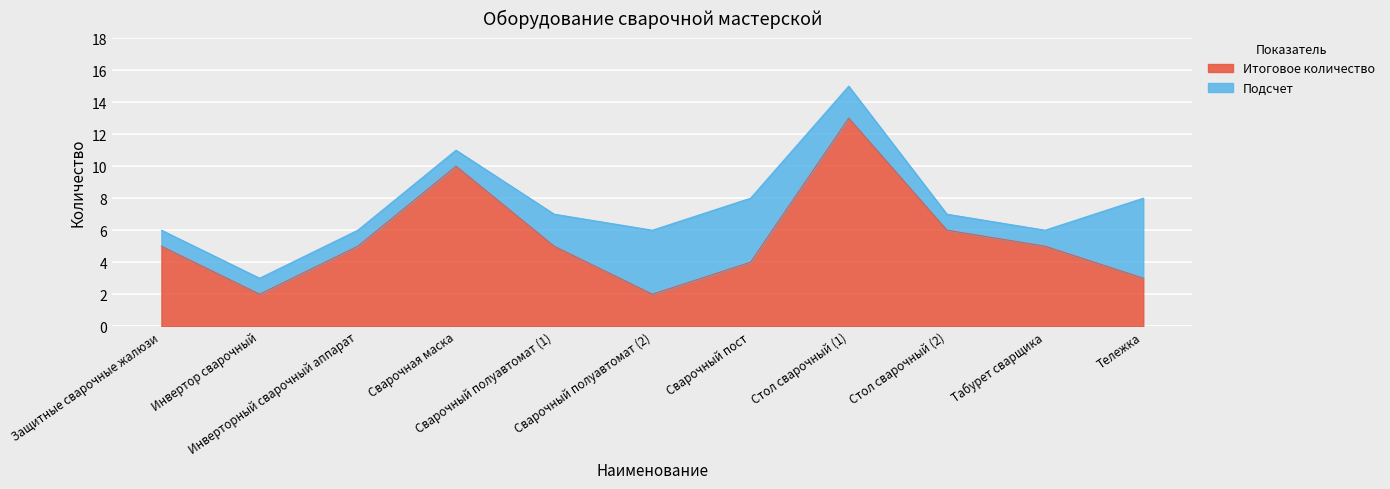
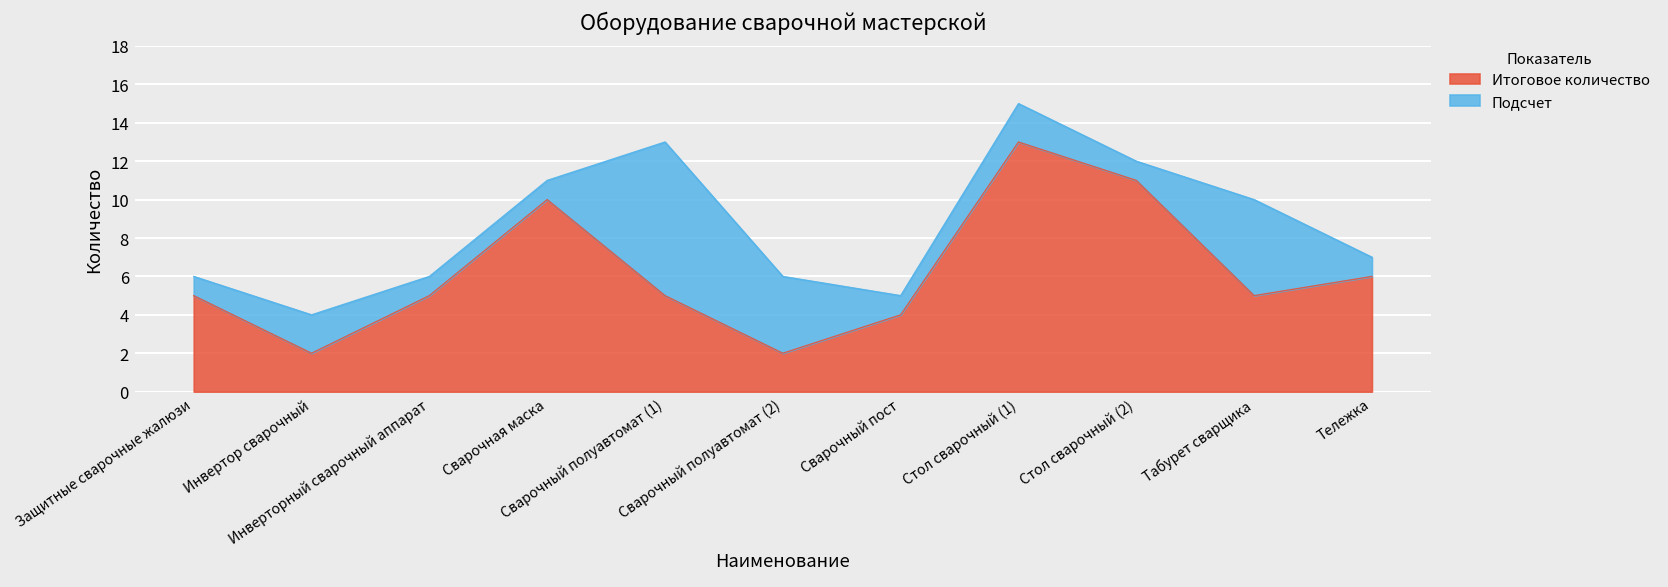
Подсчет, Инвертор сварочный: 1 -> 2
Подсчет, Сварочный полуавтомат (1): 2 -> 8
Подсчет, Сварочный пост: 4 -> 1
Итоговое количество, Стол сварочный (2): 6 -> 11
Подсчет, Табурет сварщика: 1 -> 5
Итоговое количество, Тележка: 3 -> 6
Подсчет, Тележка: 5 -> 1
